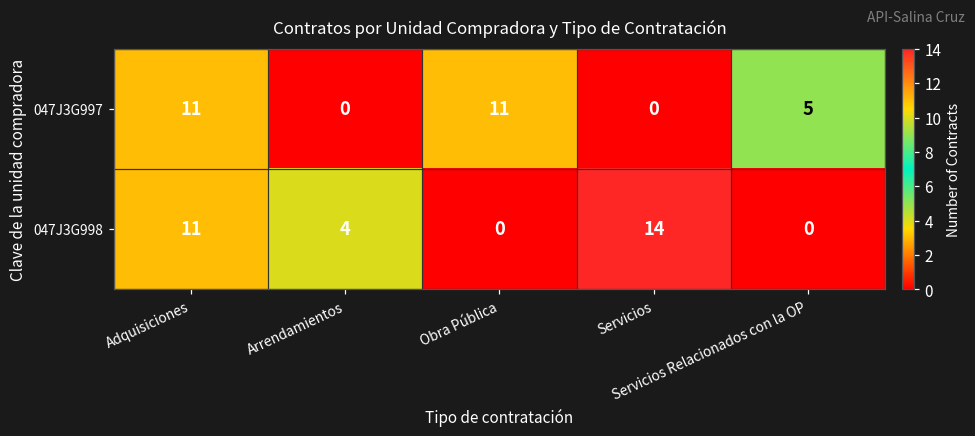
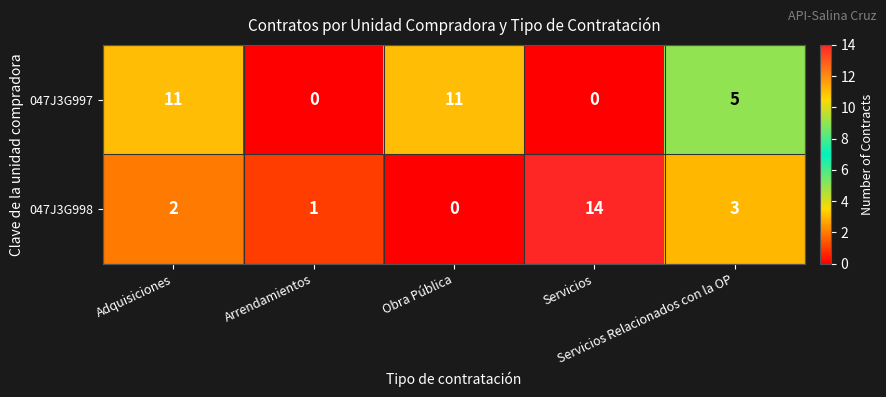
047J3G998, Adquisiciones: 11 -> 2
047J3G998, Arrendamientos: 4 -> 1
047J3G998, Servicios Relacionados con la OP: 0 -> 3
